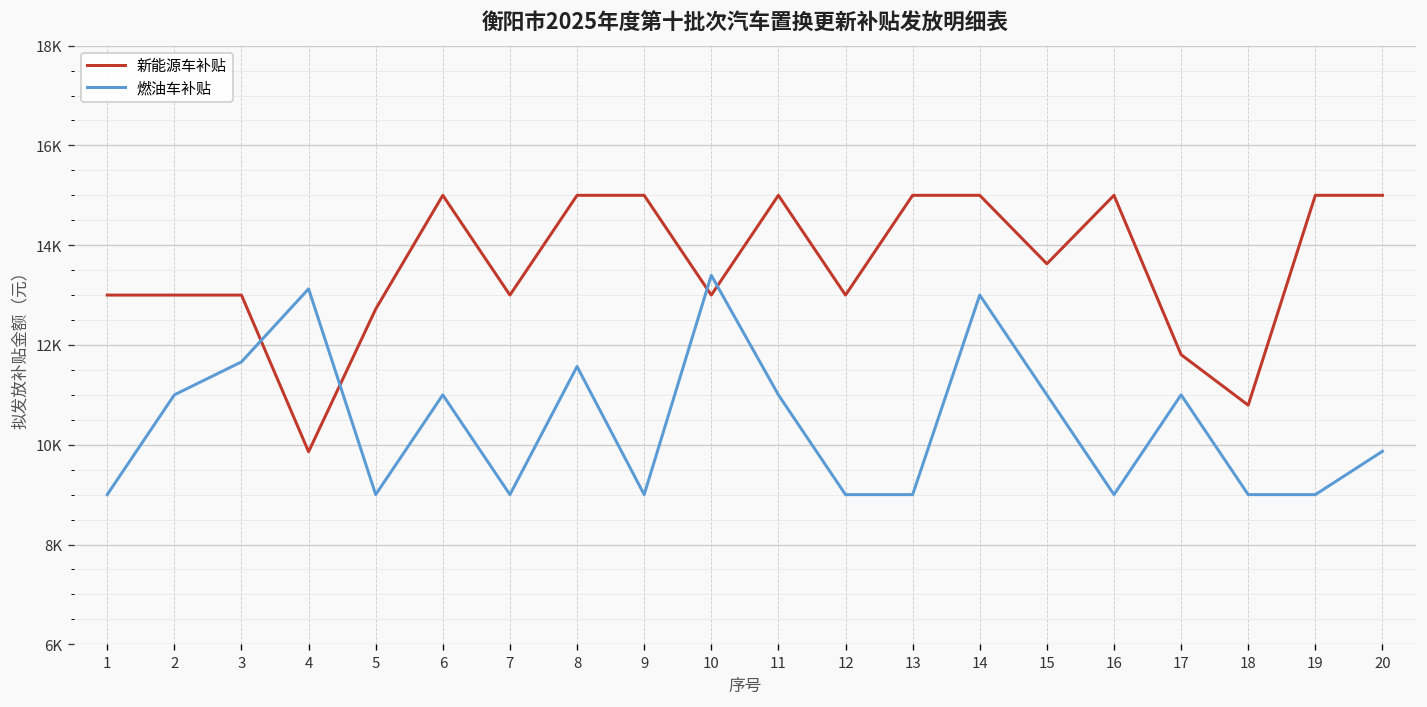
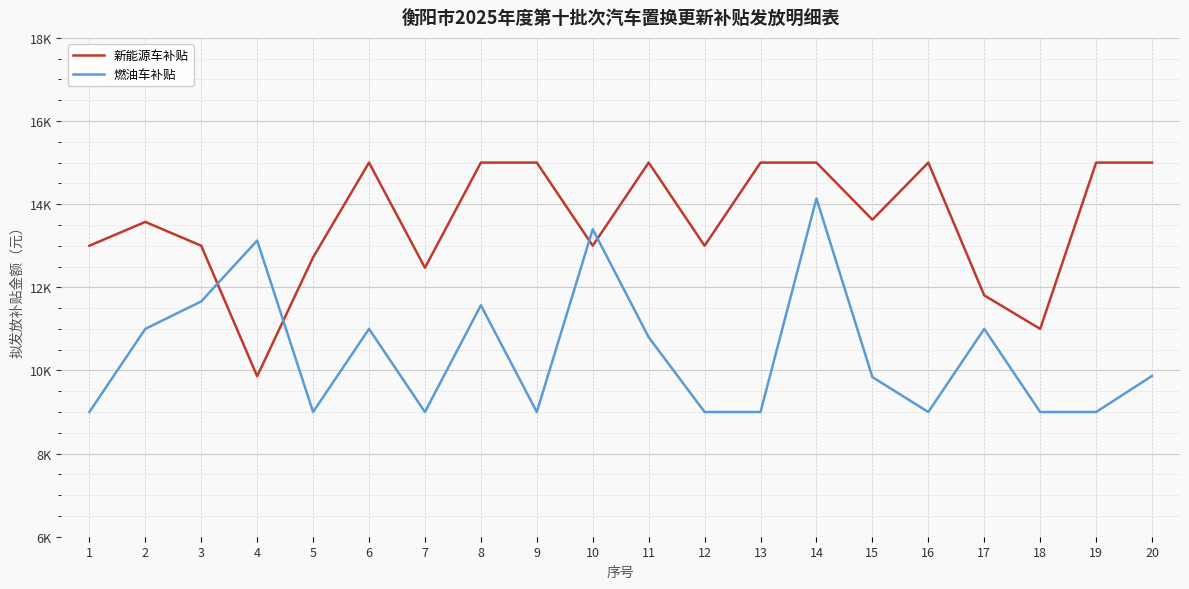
新能源车补贴, 2: 13000 -> 13600
新能源车补贴, 7: 13000 -> 12500
燃油车补贴, 11: 11000 -> 10800
燃油车补贴, 14: 13000 -> 14100
燃油车补贴, 15: 11000 -> 9800
新能源车补贴, 18: 10800 -> 11000
